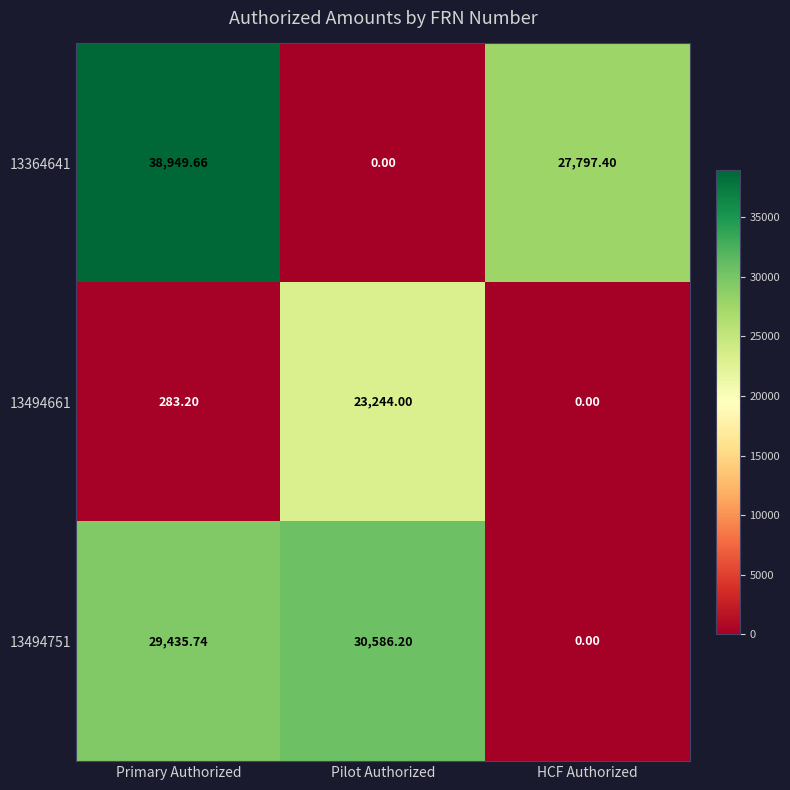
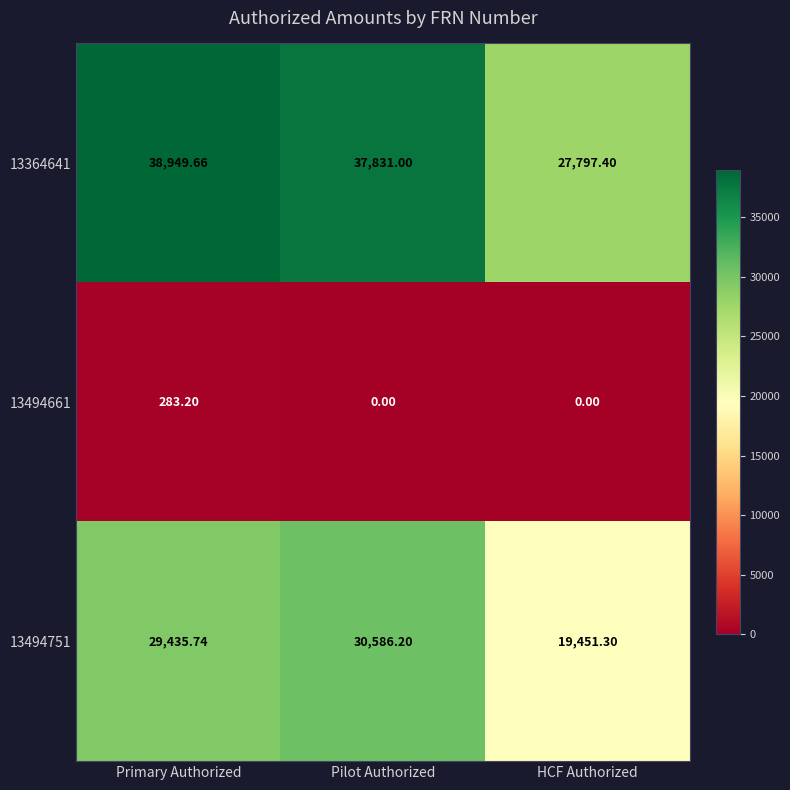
13364641, Pilot Authorized: 0.00 -> 37,831.00
13494661, Pilot Authorized: 23,244.00 -> 0.00
13494751, HCF Authorized: 0.00 -> 19,451.30
